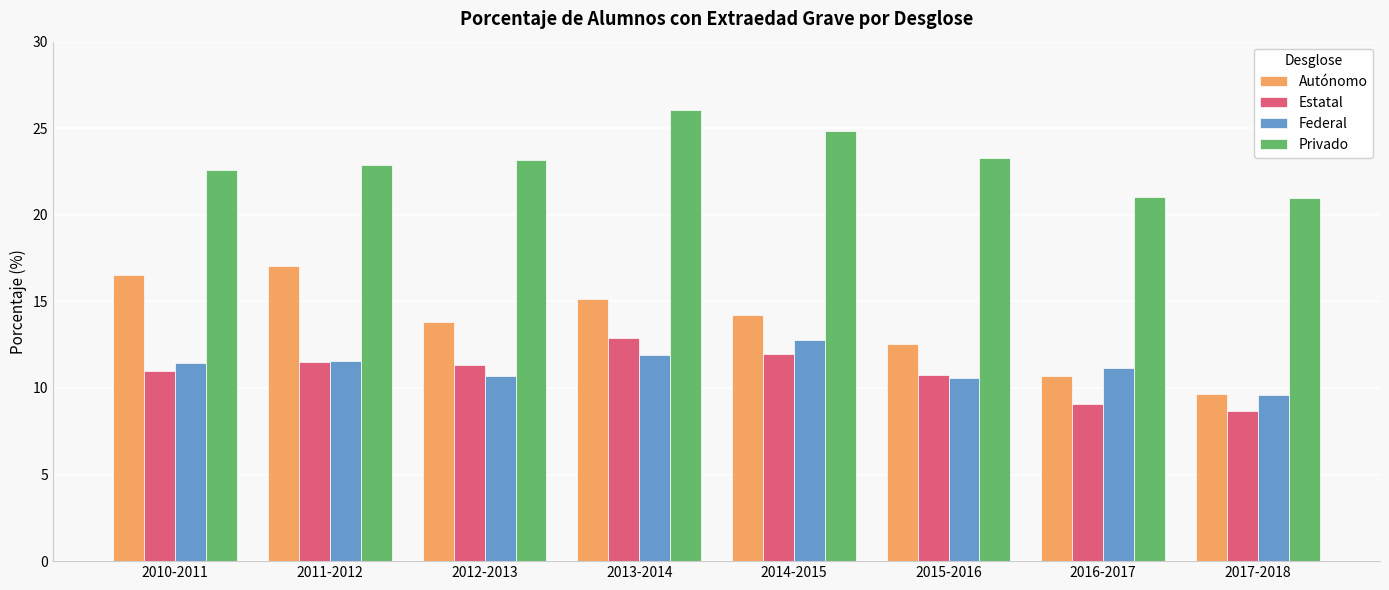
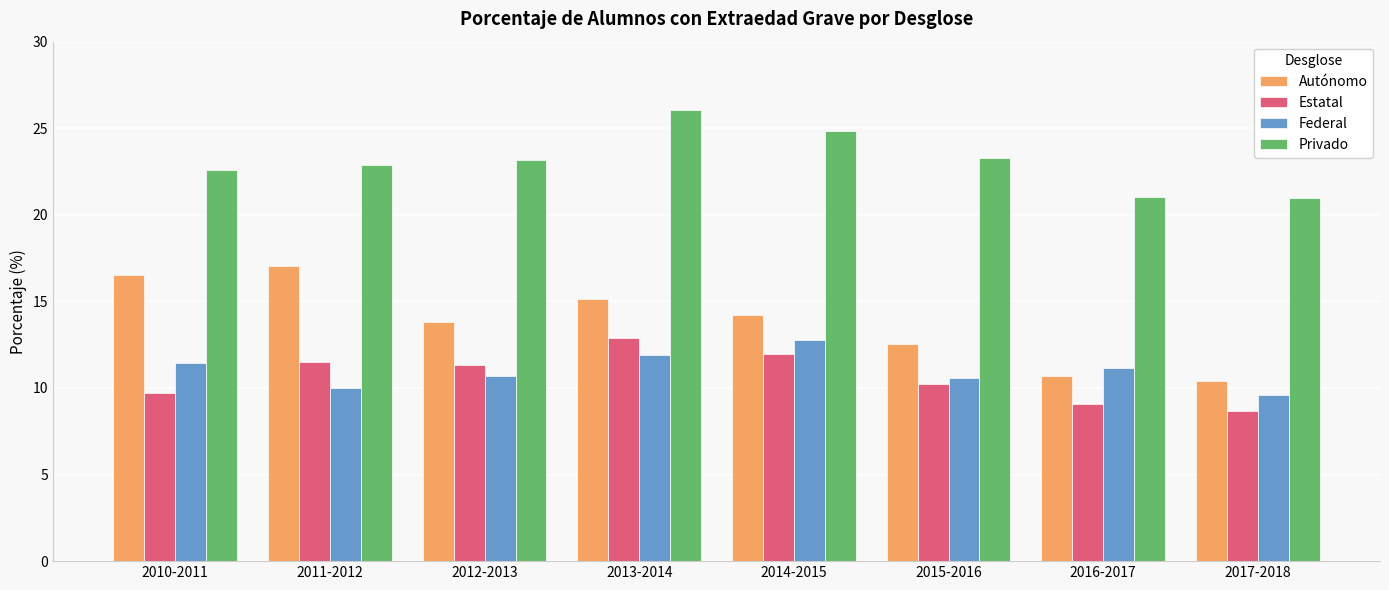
Estatal, 2010-2011: 11.0 -> 9.7
Federal, 2011-2012: 11.5 -> 10.0
Estatal, 2015-2016: 10.7 -> 10.2
Autónomo, 2017-2018: 9.6 -> 10.4
